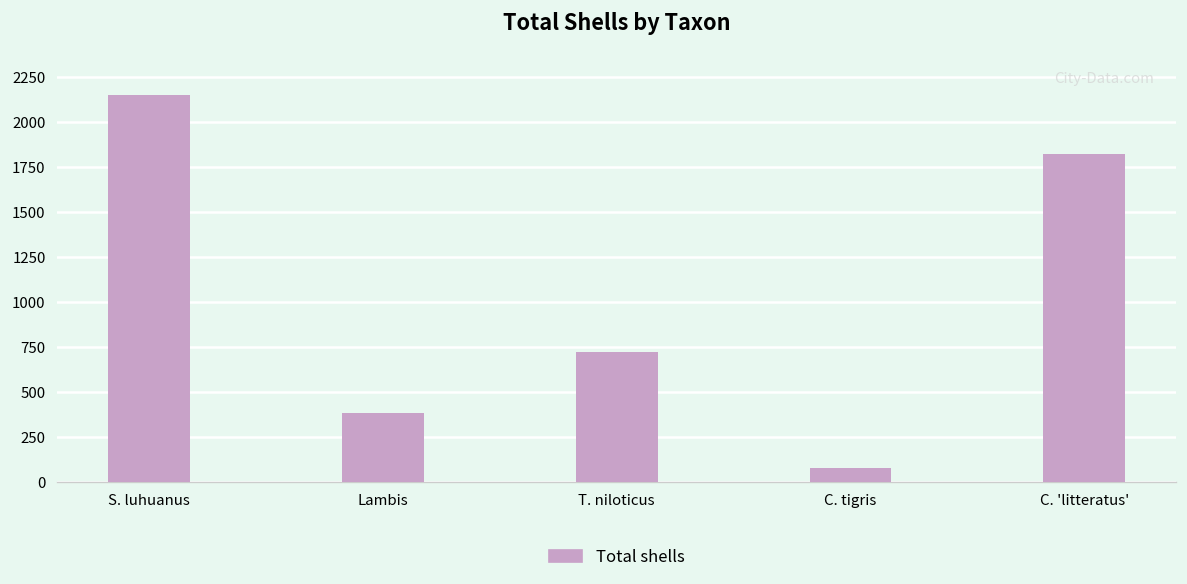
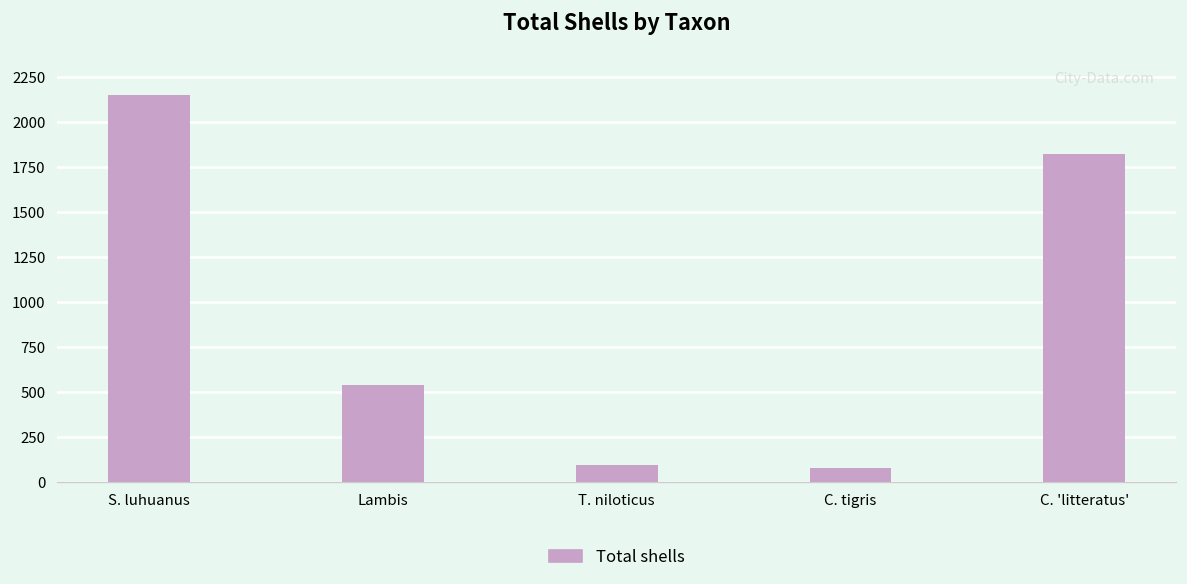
Lambis: 380 -> 540
T. niloticus: 720 -> 90
